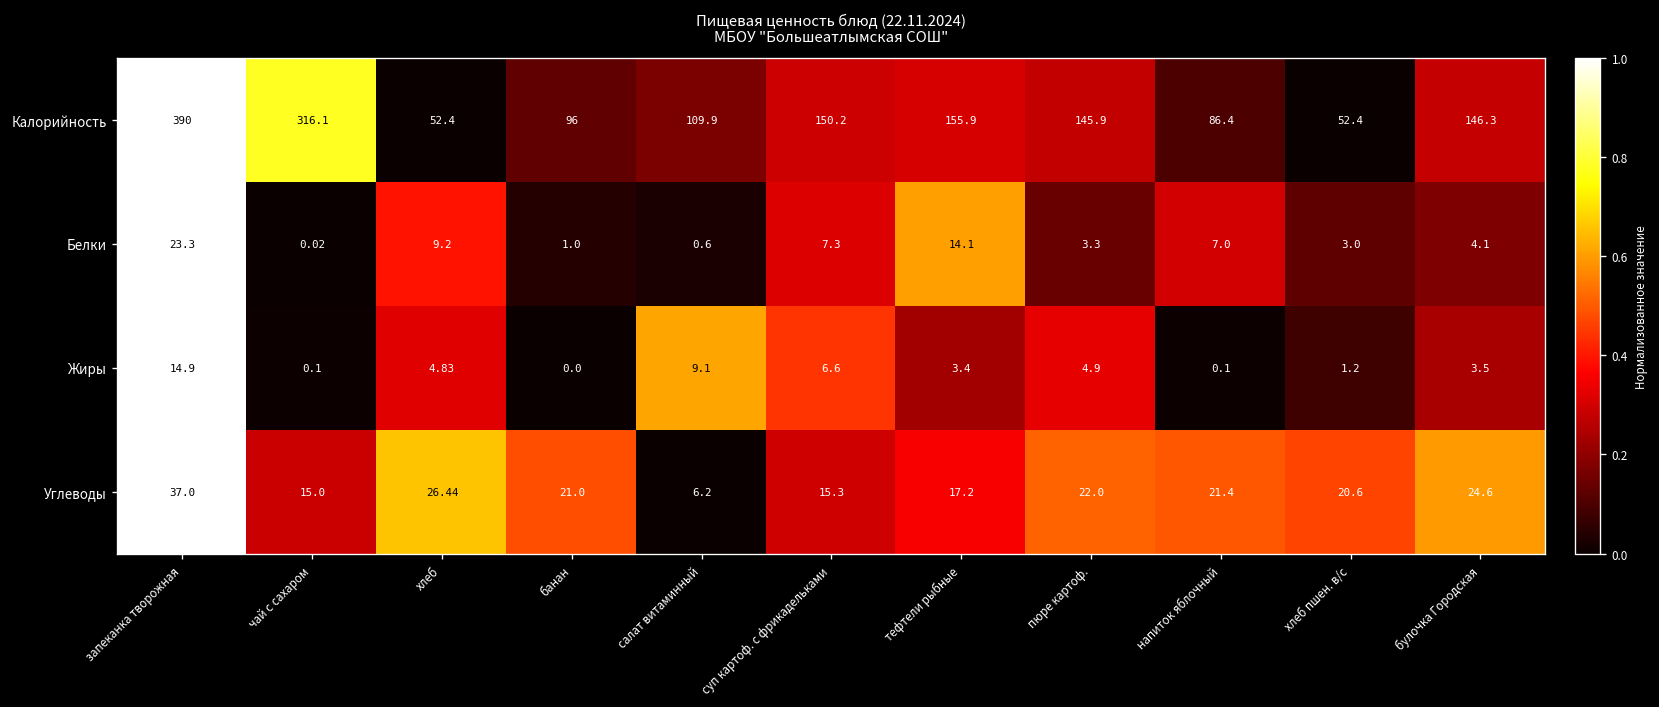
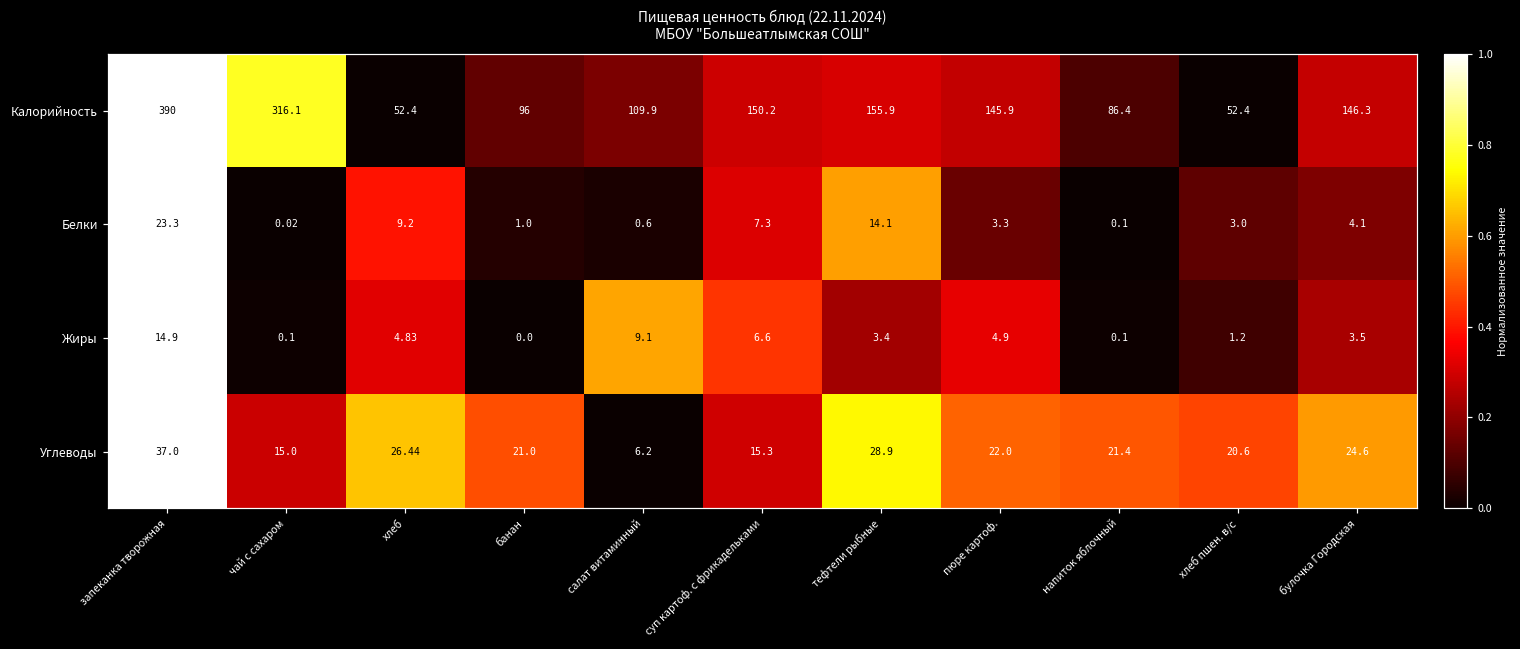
Белки, напиток яблочный: 7.0 -> 0.1
Углеводы, тефтели рыбные: 17.2 -> 28.9
